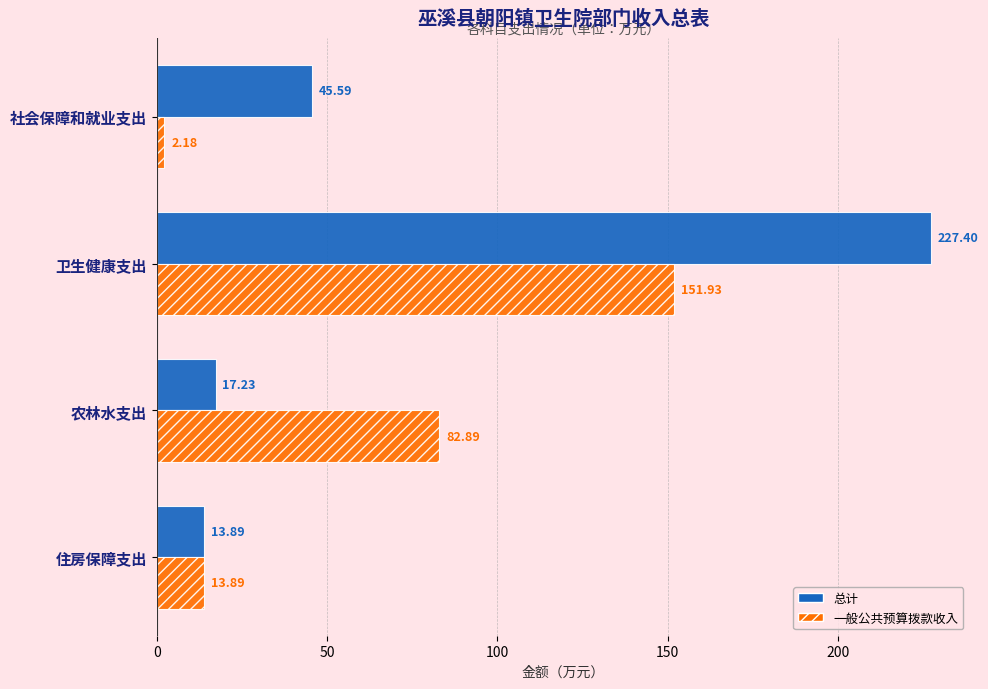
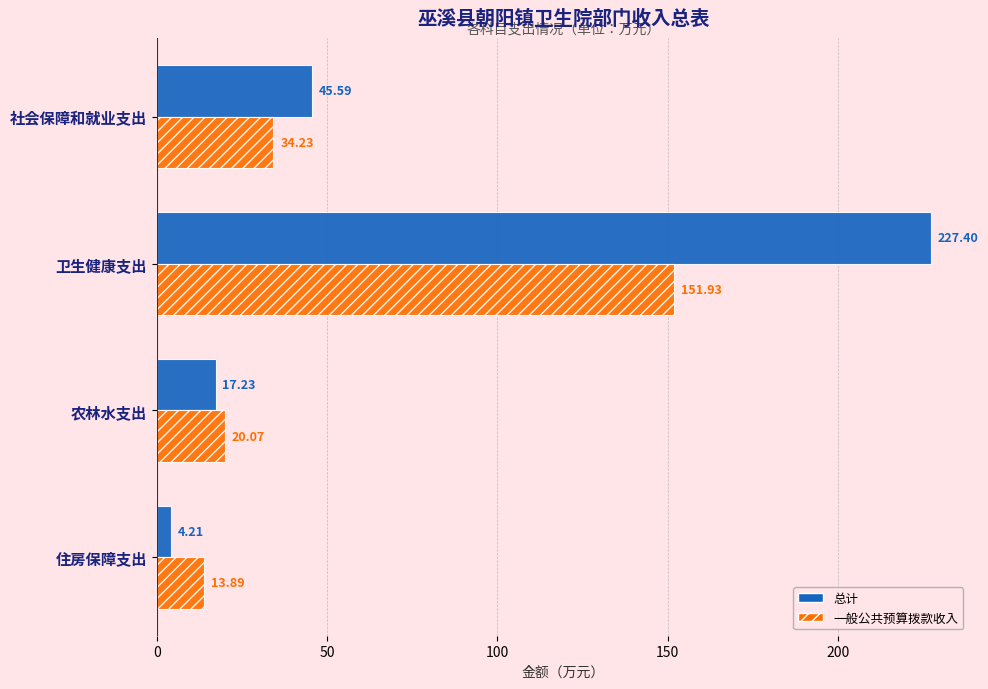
一般公共预算拨款收入, 社会保障和就业支出: 2.18 -> 34.23
一般公共预算拨款收入, 农林水支出: 82.89 -> 20.07
总计, 住房保障支出: 13.89 -> 4.21
